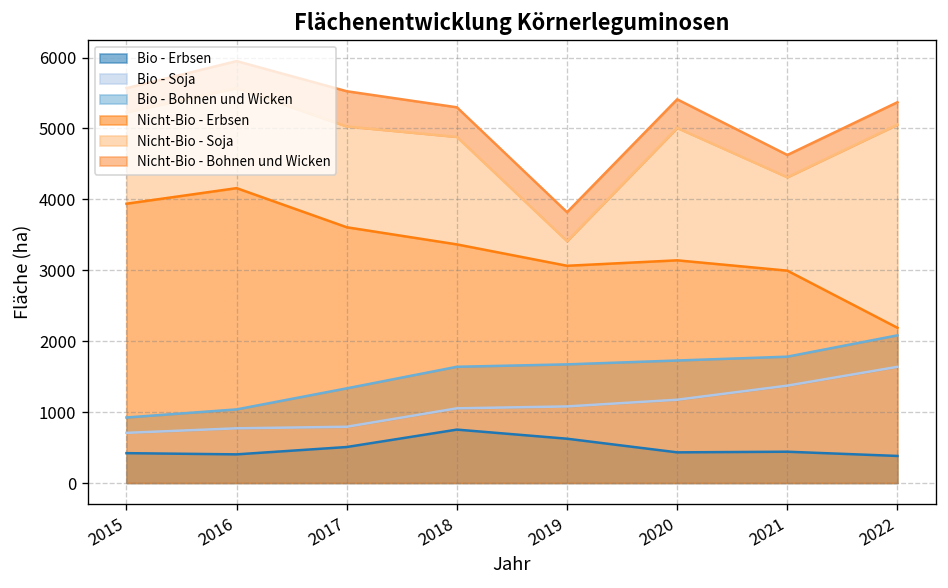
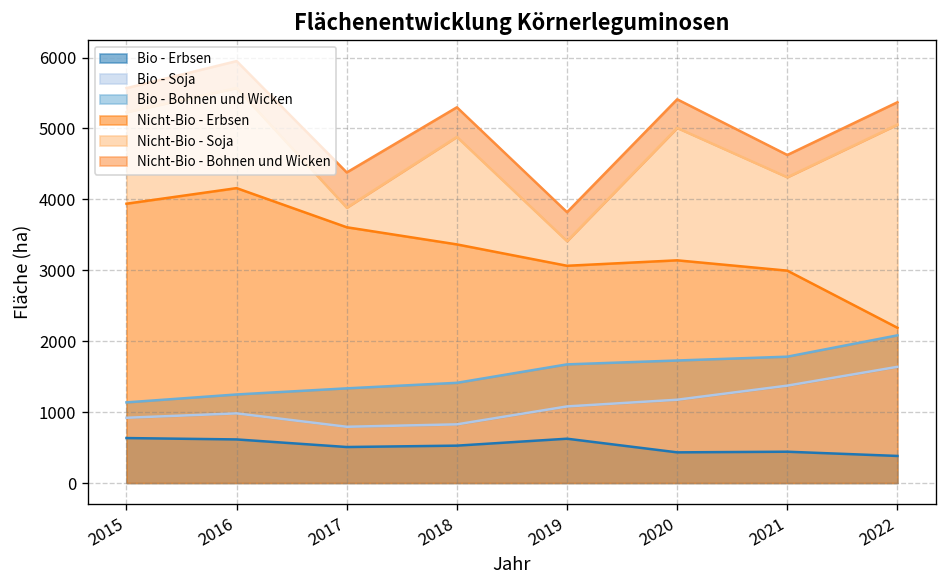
Bio - Erbsen, 2015: 400 -> 600
Bio - Erbsen, 2016: 400 -> 600
Nicht-Bio - Soja, 2017: 1400 -> 300
Bio - Erbsen, 2018: 800 -> 500
